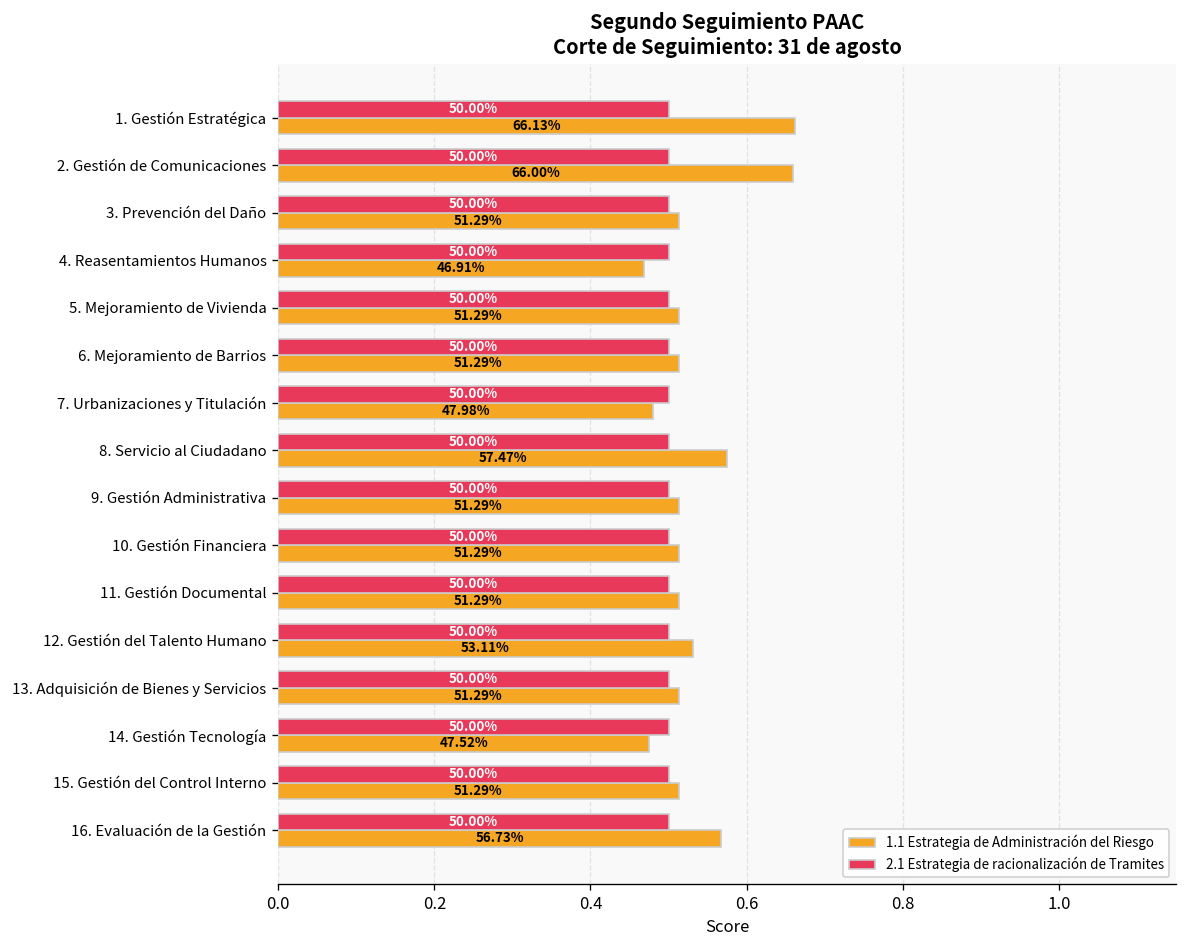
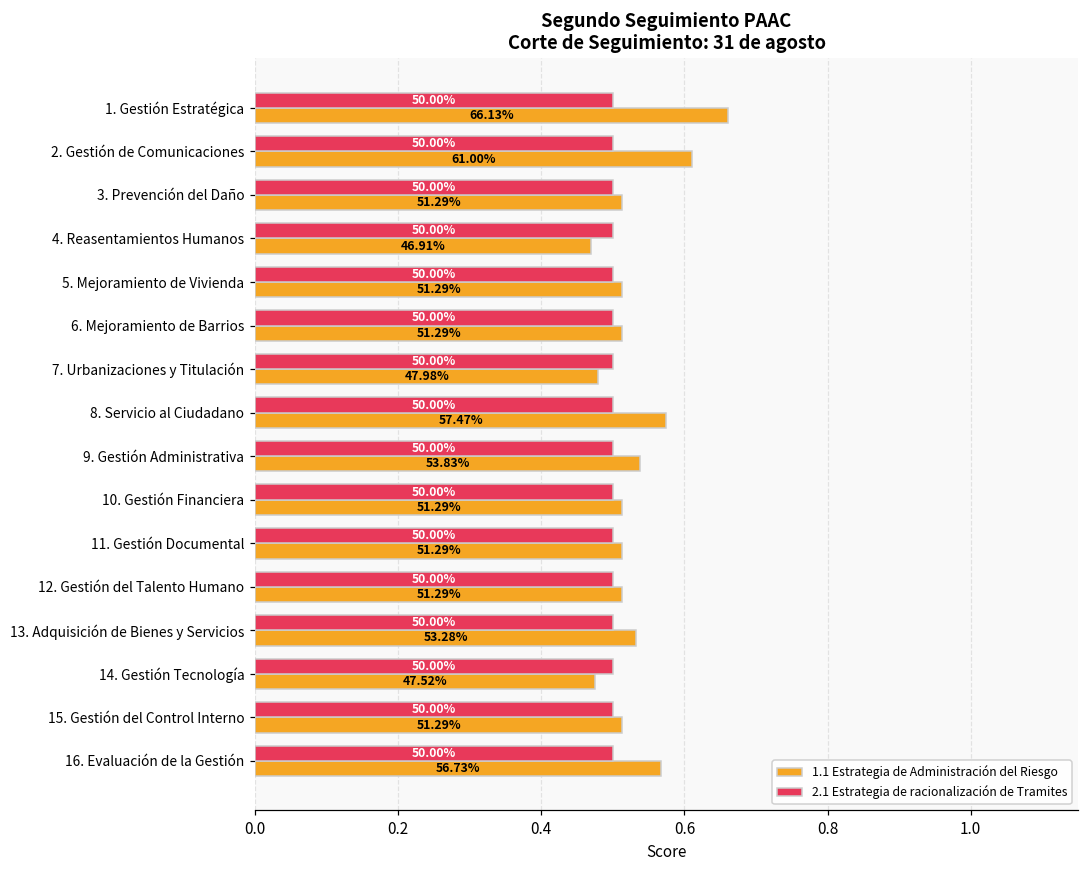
1.1 Estrategia de Administración del Riesgo, 2. Gestión de Comunicaciones: 66.00% -> 61.00%
1.1 Estrategia de Administración del Riesgo, 9. Gestión Administrativa: 51.29% -> 53.83%
1.1 Estrategia de Administración del Riesgo, 12. Gestión del Talento Humano: 53.11% -> 51.29%
1.1 Estrategia de Administración del Riesgo, 13. Adquisición de Bienes y Servicios: 51.29% -> 53.28%
